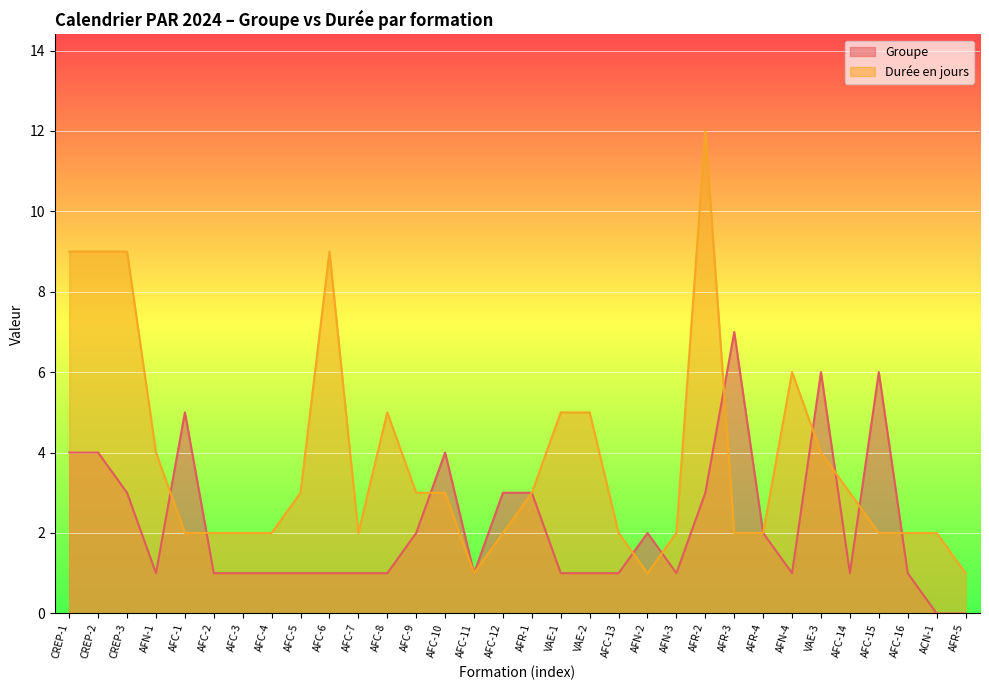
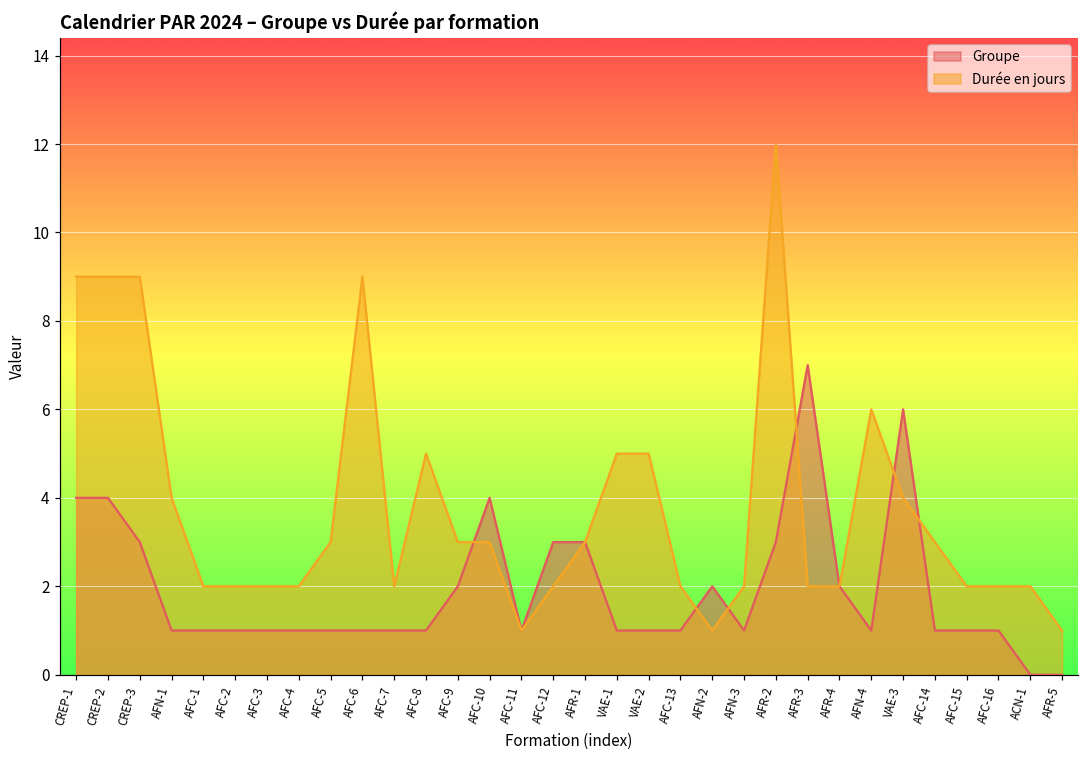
Groupe, AFC-1: 5 -> 1
Groupe, AFC-15: 6 -> 1
